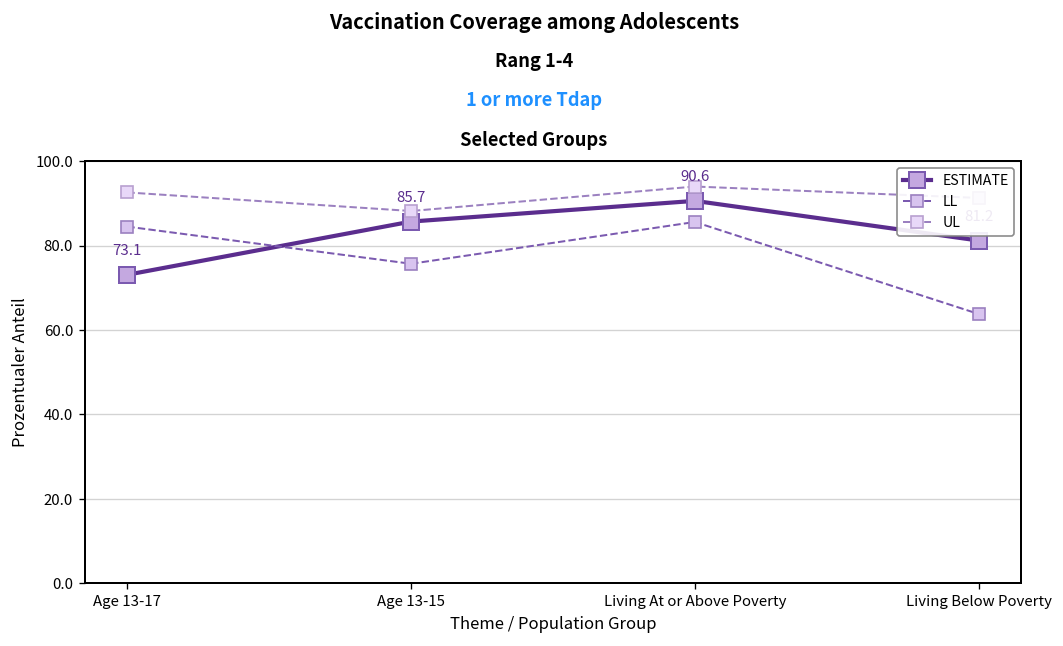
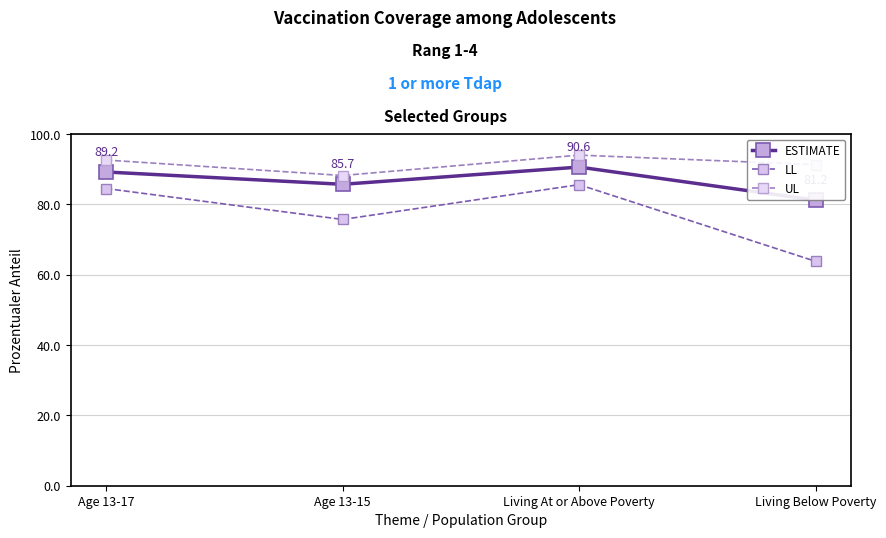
ESTIMATE, Age 13-17: 73.1 -> 89.2
